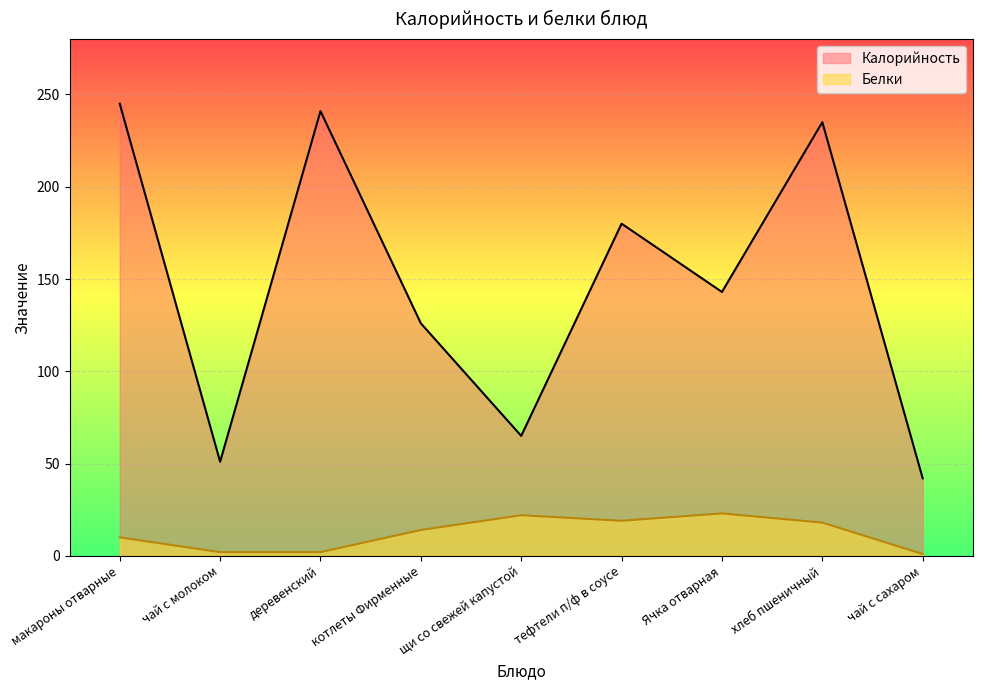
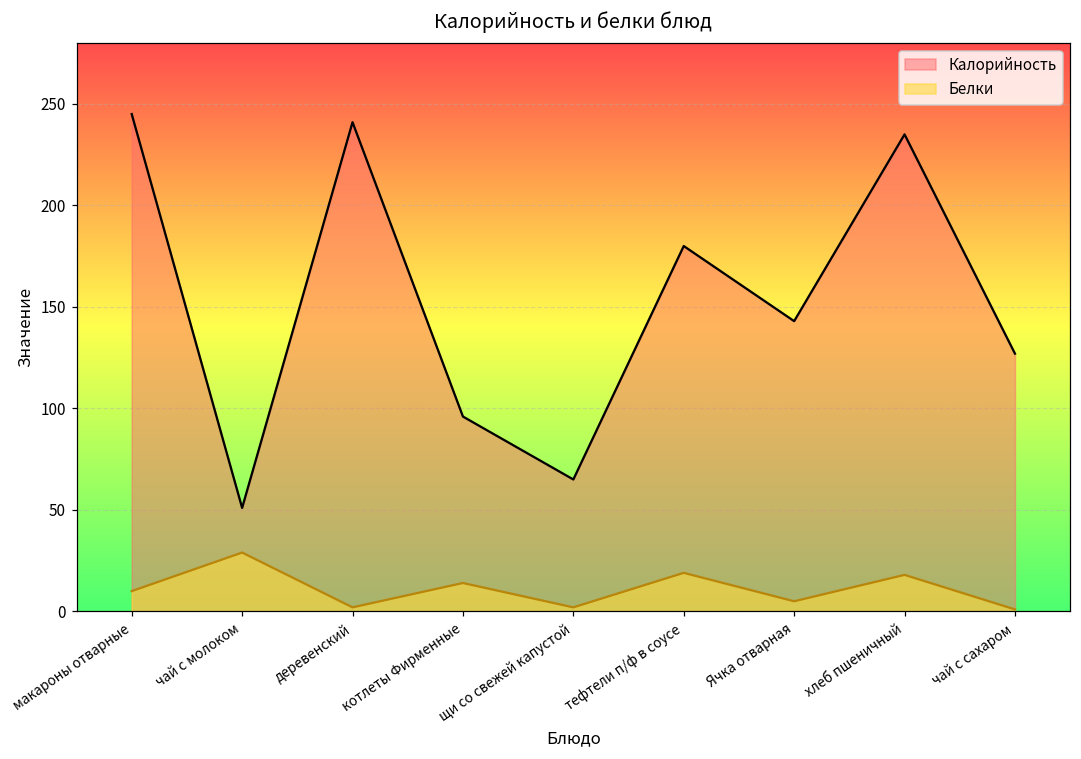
Белки, чай с молоком: 2 -> 29
Калорийность, котлеты Фирменные: 126 -> 96
Белки, щи со свежей капустой: 22 -> 2
Белки, Ячка отварная: 23 -> 5
Калорийность, чай с сахаром: 42 -> 127
